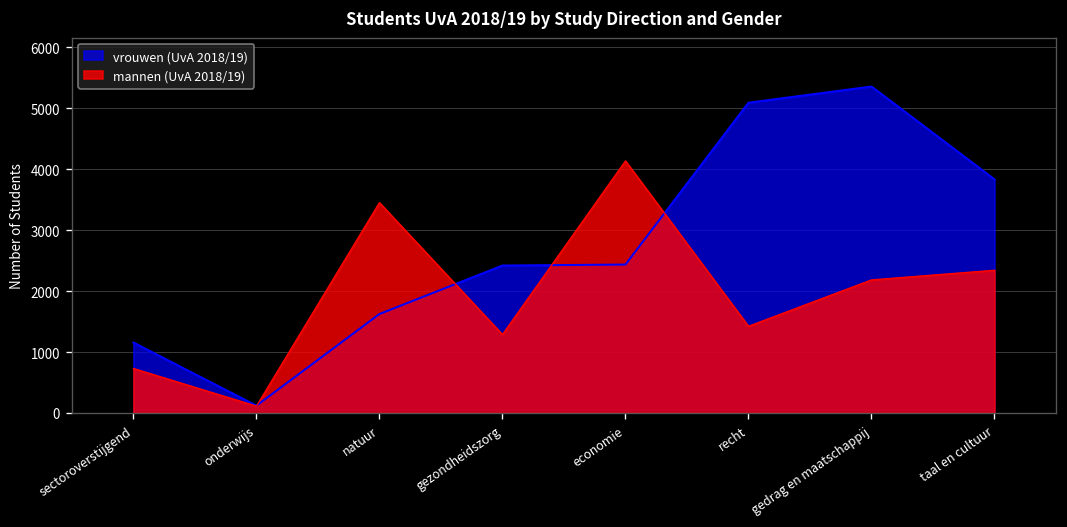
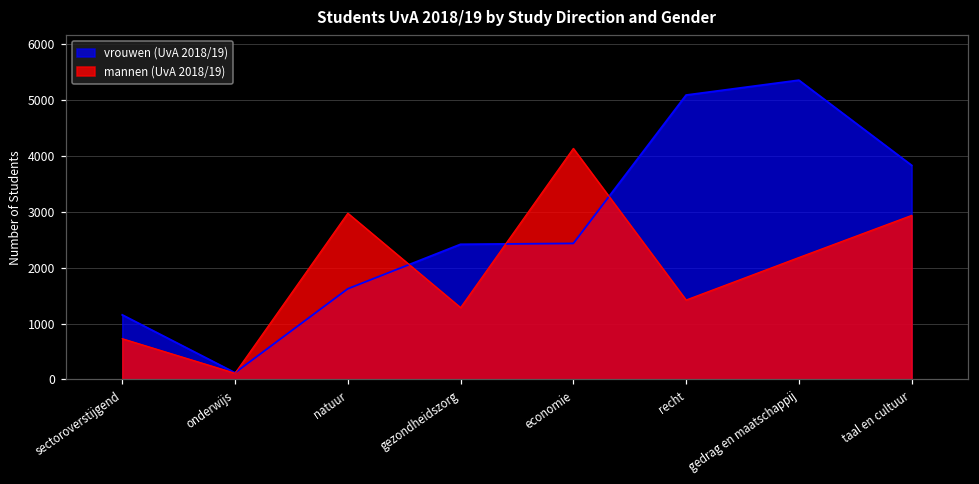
mannen (UvA 2018/19), natuur: 3500 -> 3000
mannen (UvA 2018/19), taal en cultuur: 2300 -> 2900
